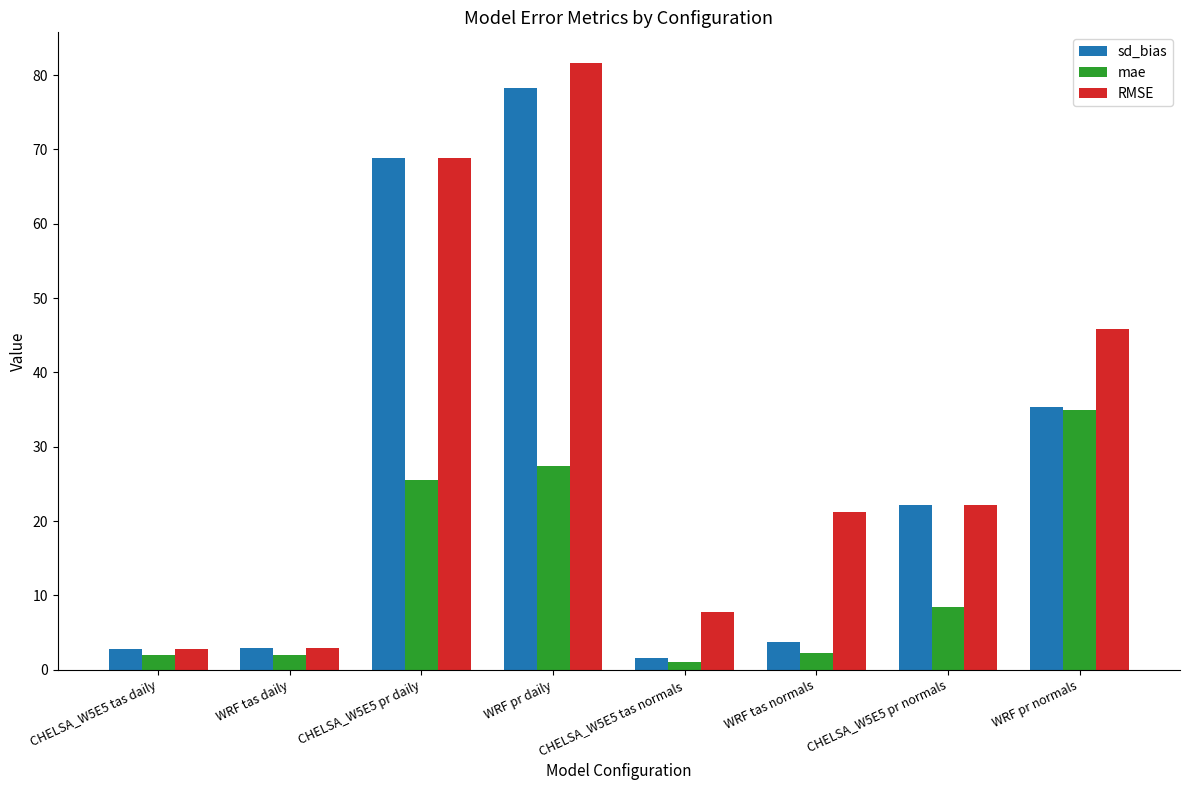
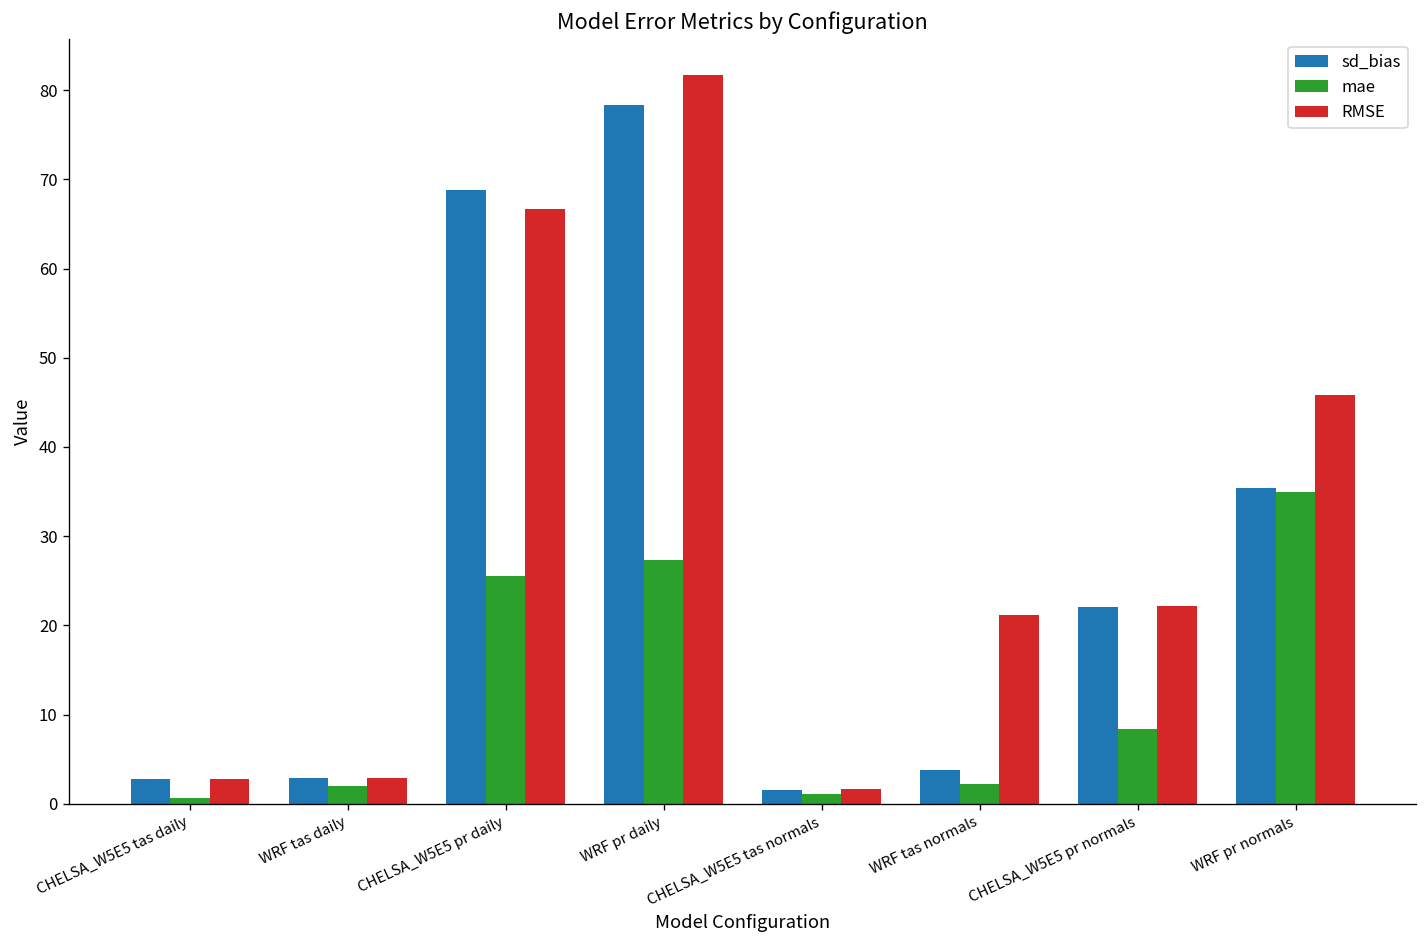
mae, CHELSA_W5E5 tas daily: 2 -> 1
RMSE, CHELSA_W5E5 pr daily: 69 -> 67
RMSE, CHELSA_W5E5 tas normals: 8 -> 2
